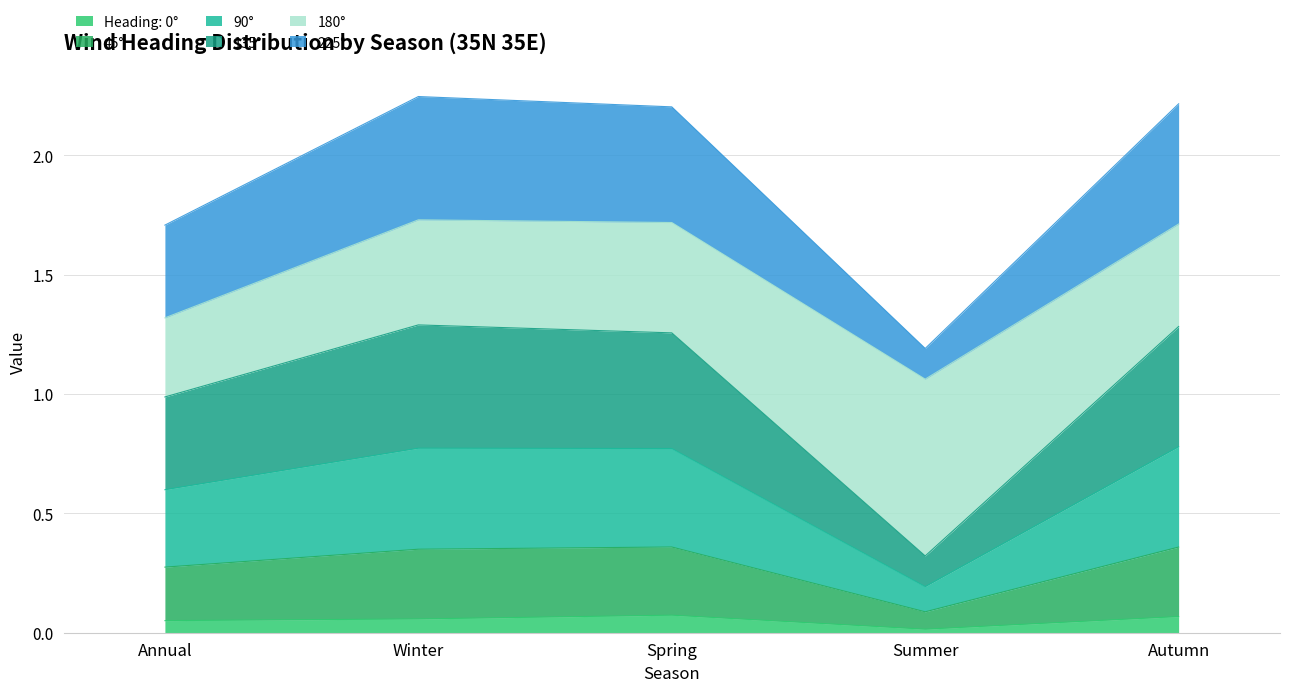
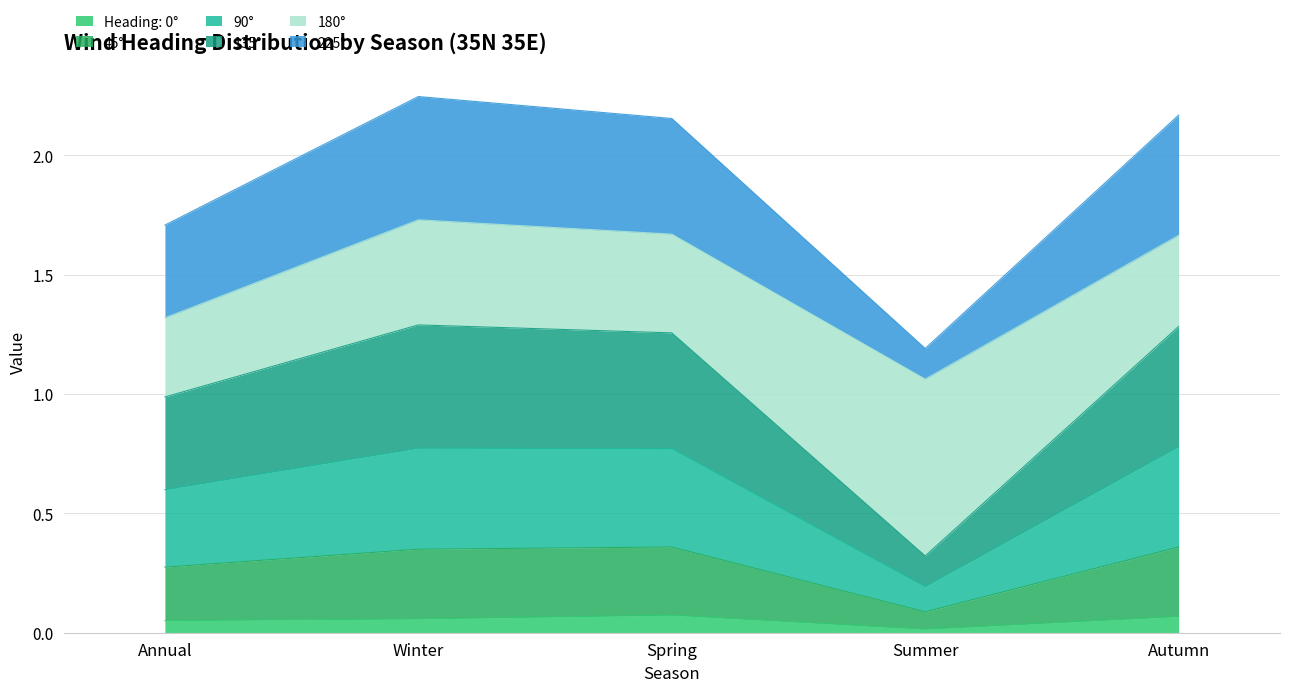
180°, Spring: 0.46 -> 0.41
180°, Autumn: 0.43 -> 0.38
